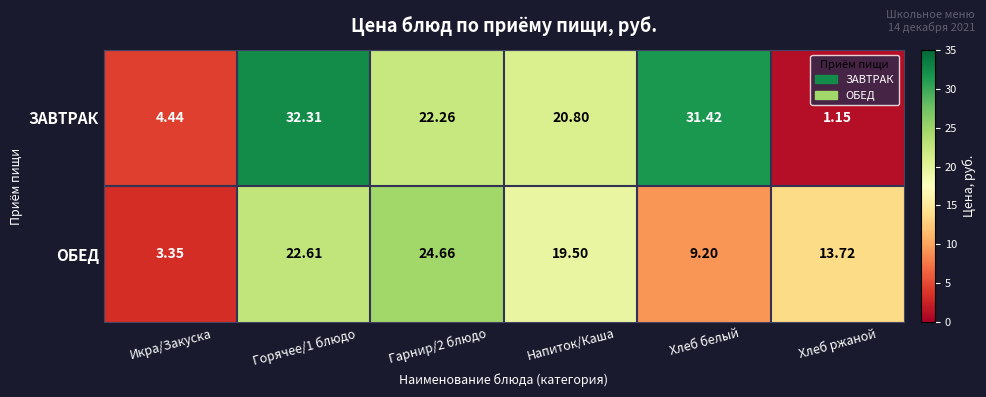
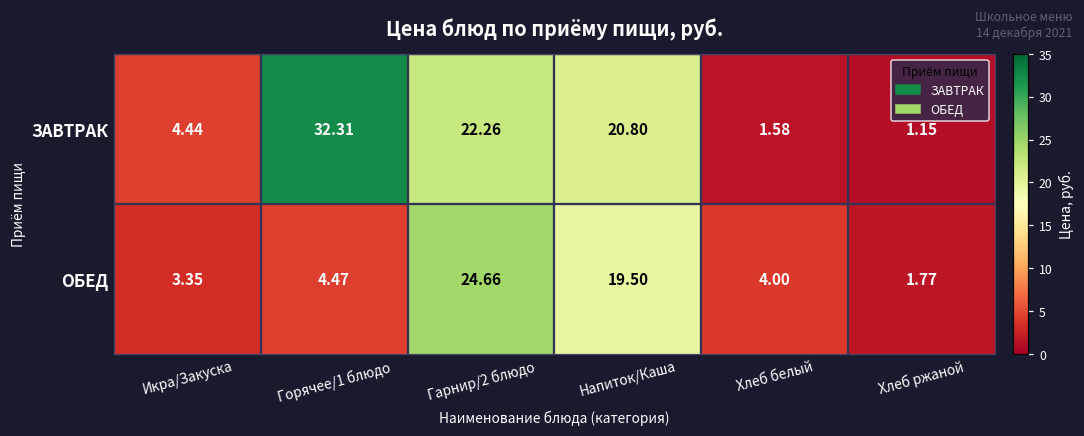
ЗАВТРАК, Хлеб белый: 31.42 -> 1.58
ОБЕД, Горячее/1 блюдо: 22.61 -> 4.47
ОБЕД, Хлеб белый: 9.20 -> 4.00
ОБЕД, Хлеб ржаной: 13.72 -> 1.77
